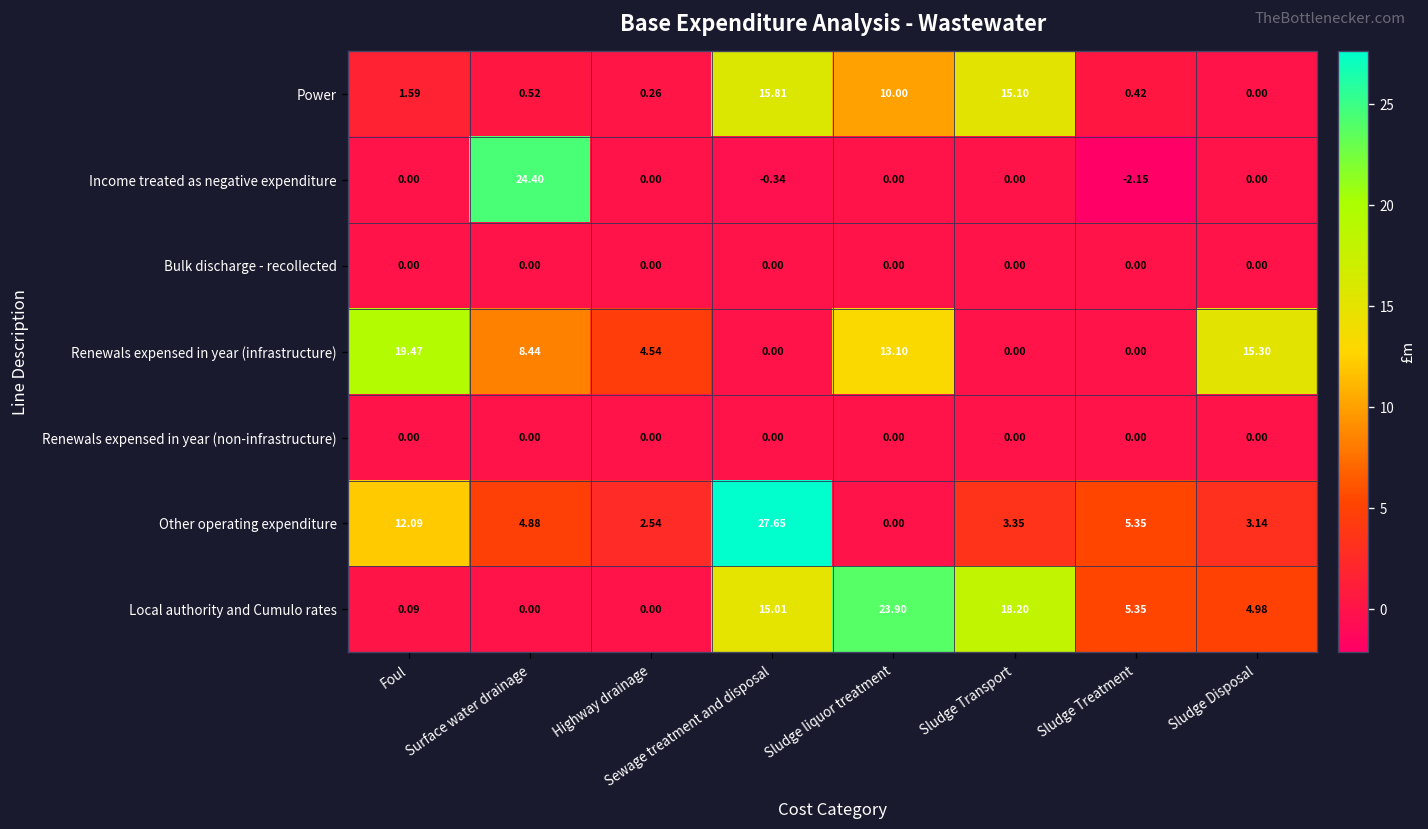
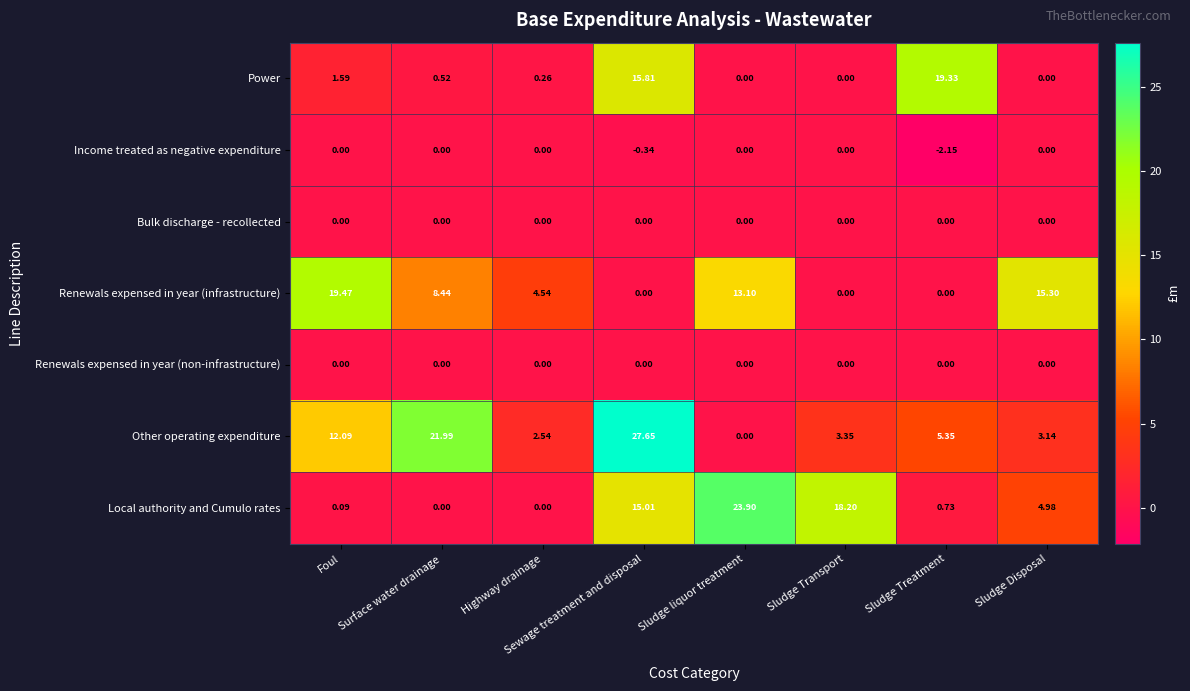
Power, Sludge liquor treatment: 10.00 -> 0.00
Power, Sludge Transport: 15.10 -> 0.00
Power, Sludge Treatment: 0.42 -> 19.33
Income treated as negative expenditure, Surface water drainage: 24.40 -> 0.00
Other operating expenditure, Surface water drainage: 4.88 -> 21.99
Local authority and Cumulo rates, Sludge Treatment: 5.35 -> 0.73
